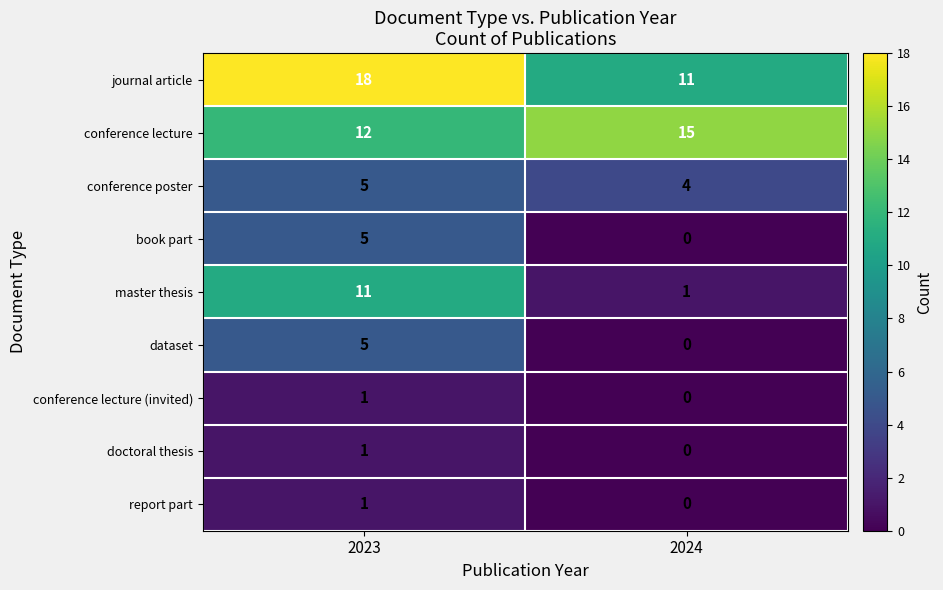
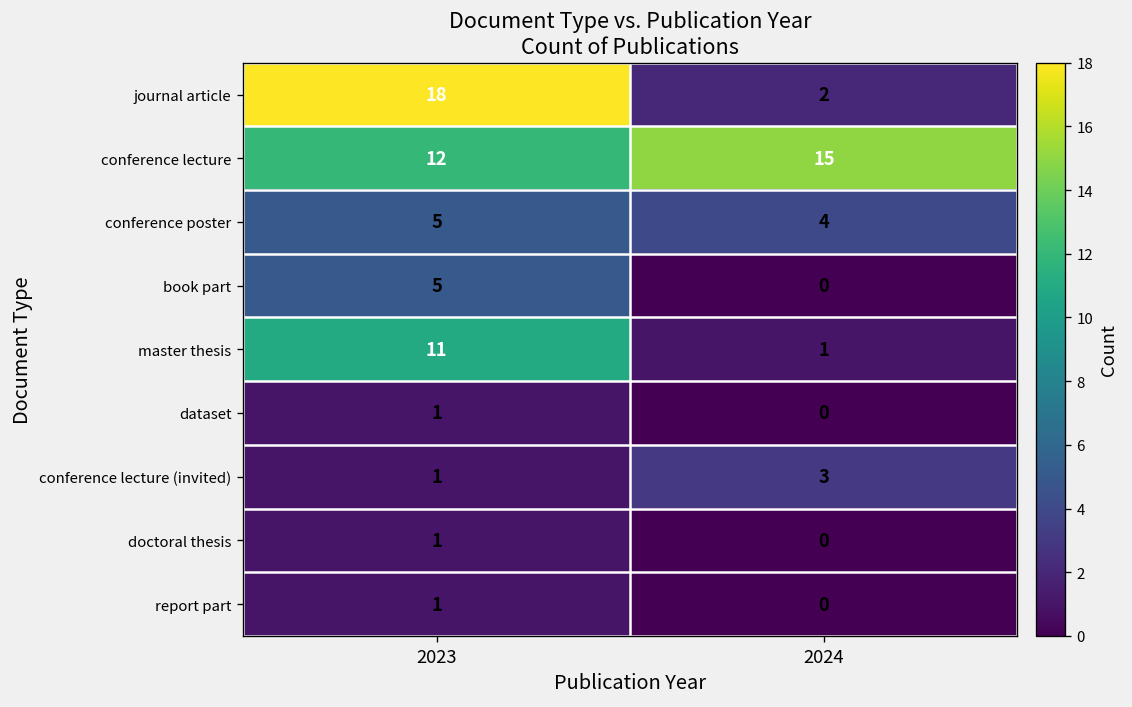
journal article, 2024: 11 -> 2
dataset, 2023: 5 -> 1
conference lecture (invited), 2024: 0 -> 3
